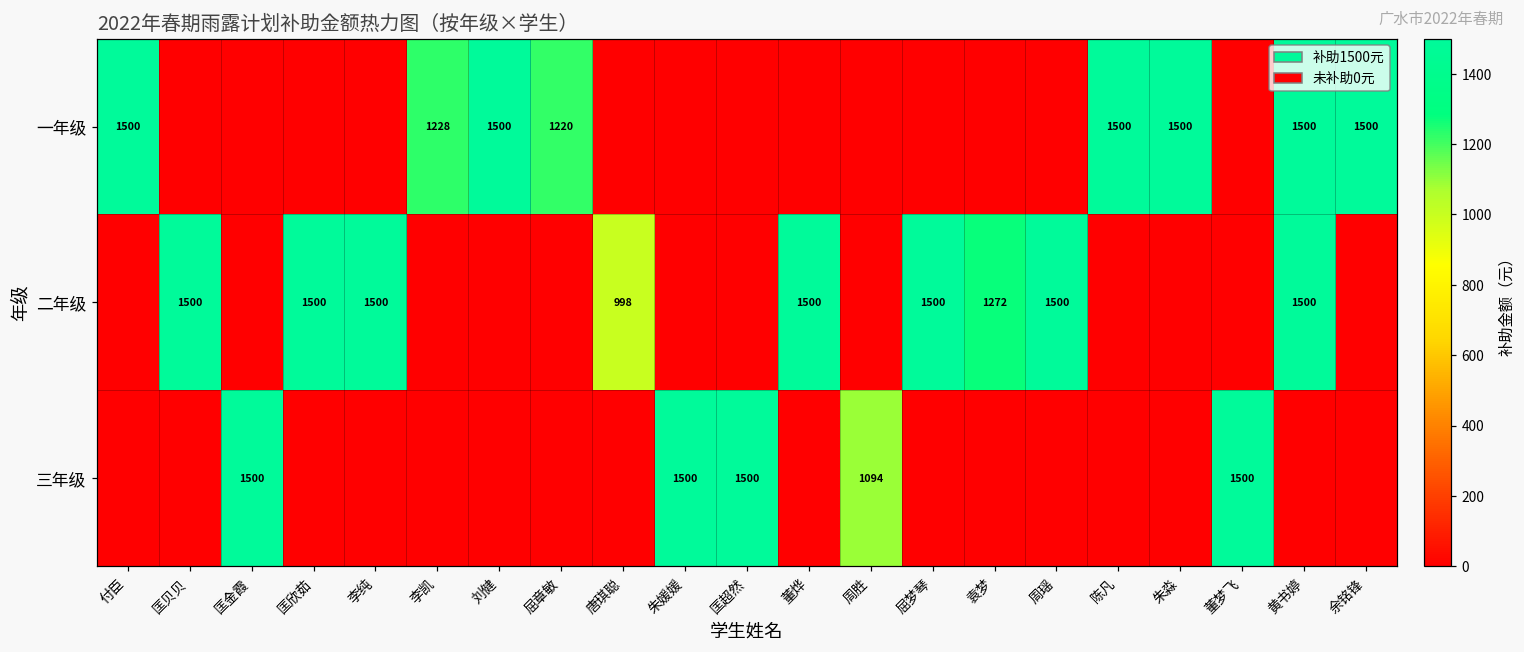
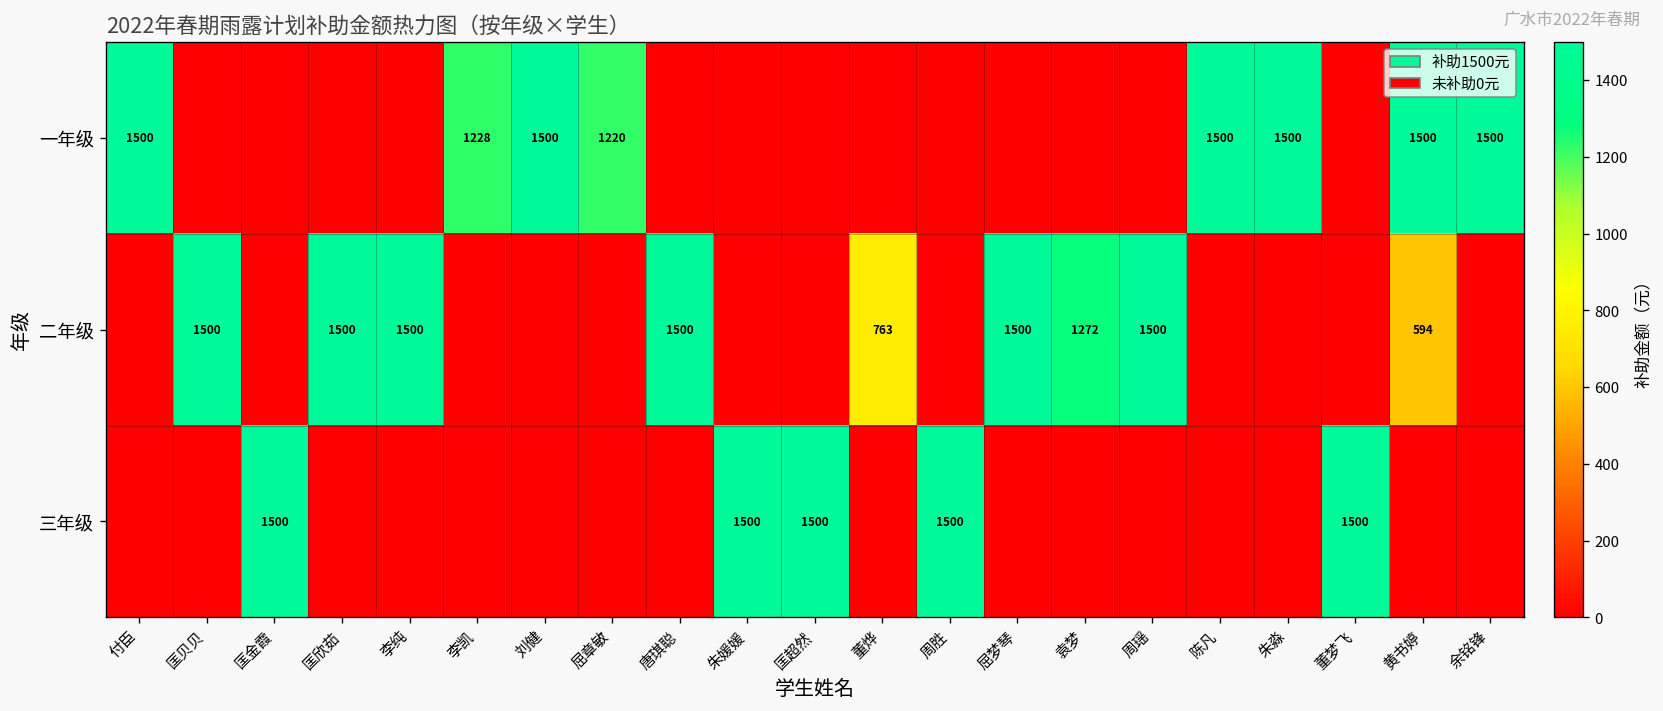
二年级, 唐琪聪: 998 -> 1500
二年级, 董烨: 1500 -> 763
二年级, 黄书婷: 1500 -> 594
三年级, 周胜: 1094 -> 1500
